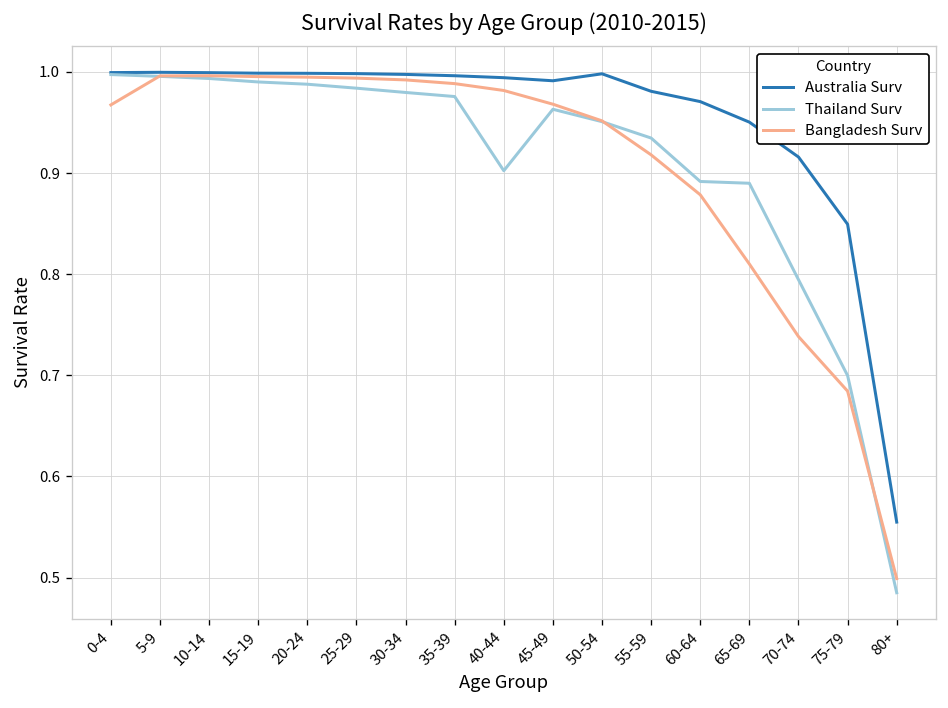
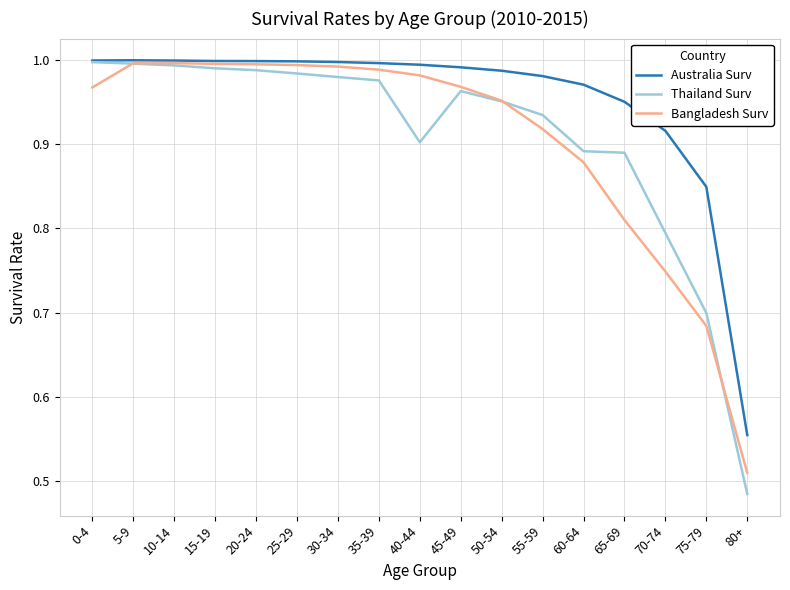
Australia Surv, 50-54: 1.00 -> 0.99
Bangladesh Surv, 70-74: 0.74 -> 0.75
Bangladesh Surv, 80+: 0.50 -> 0.51
